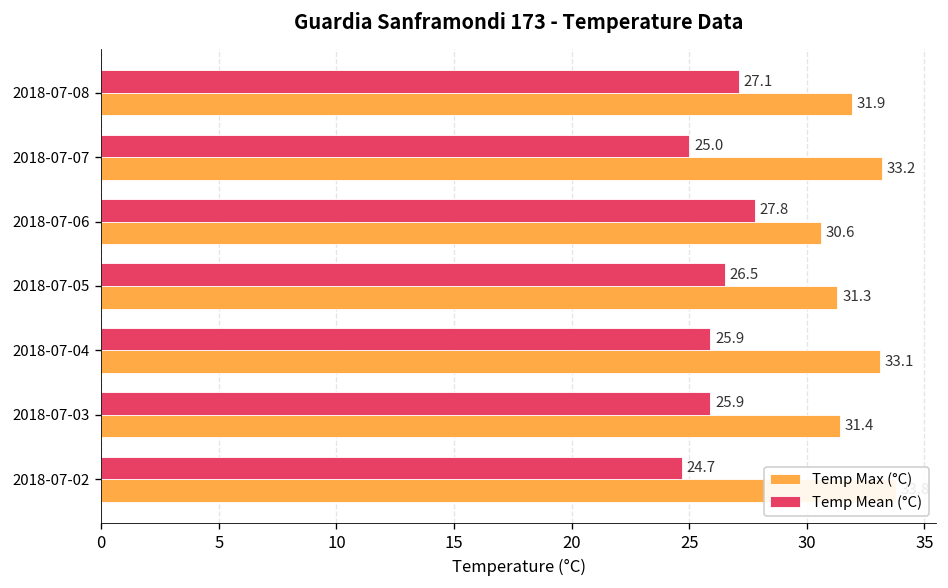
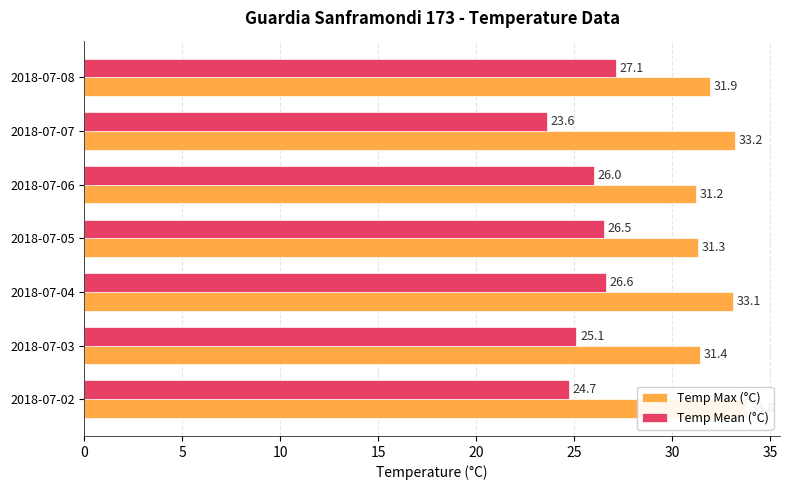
Temp Mean (°C), 2018-07-07: 25.0 -> 23.6
Temp Mean (°C), 2018-07-06: 27.8 -> 26.0
Temp Max (°C), 2018-07-06: 30.6 -> 31.2
Temp Mean (°C), 2018-07-04: 25.9 -> 26.6
Temp Mean (°C), 2018-07-03: 25.9 -> 25.1
